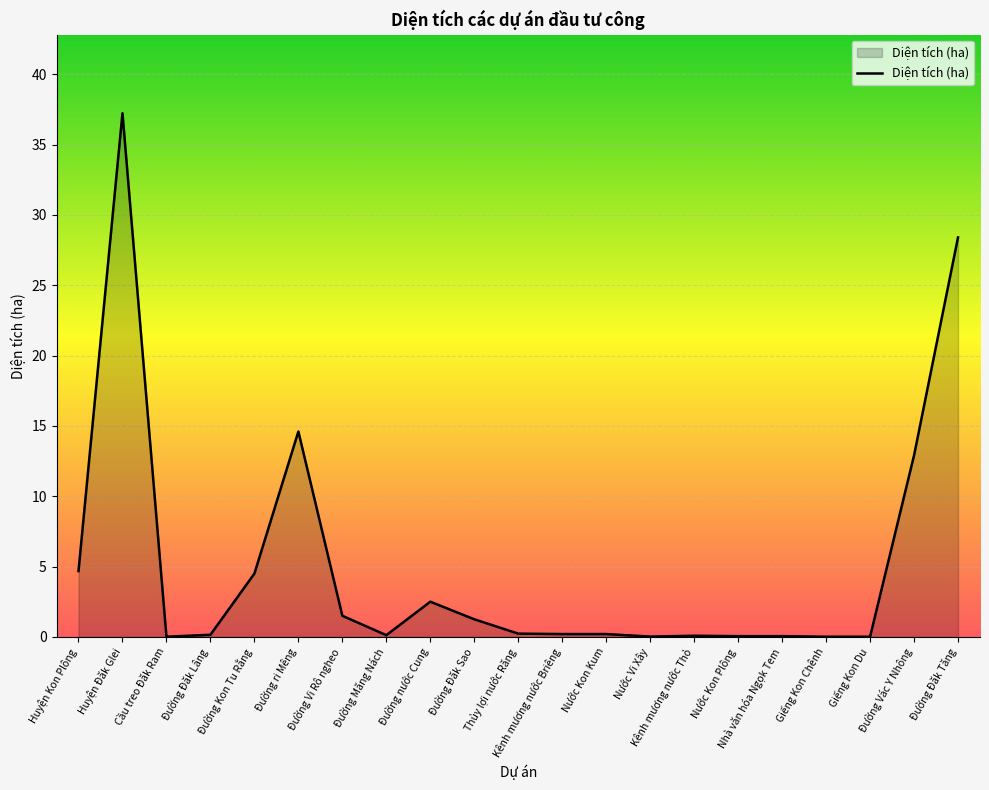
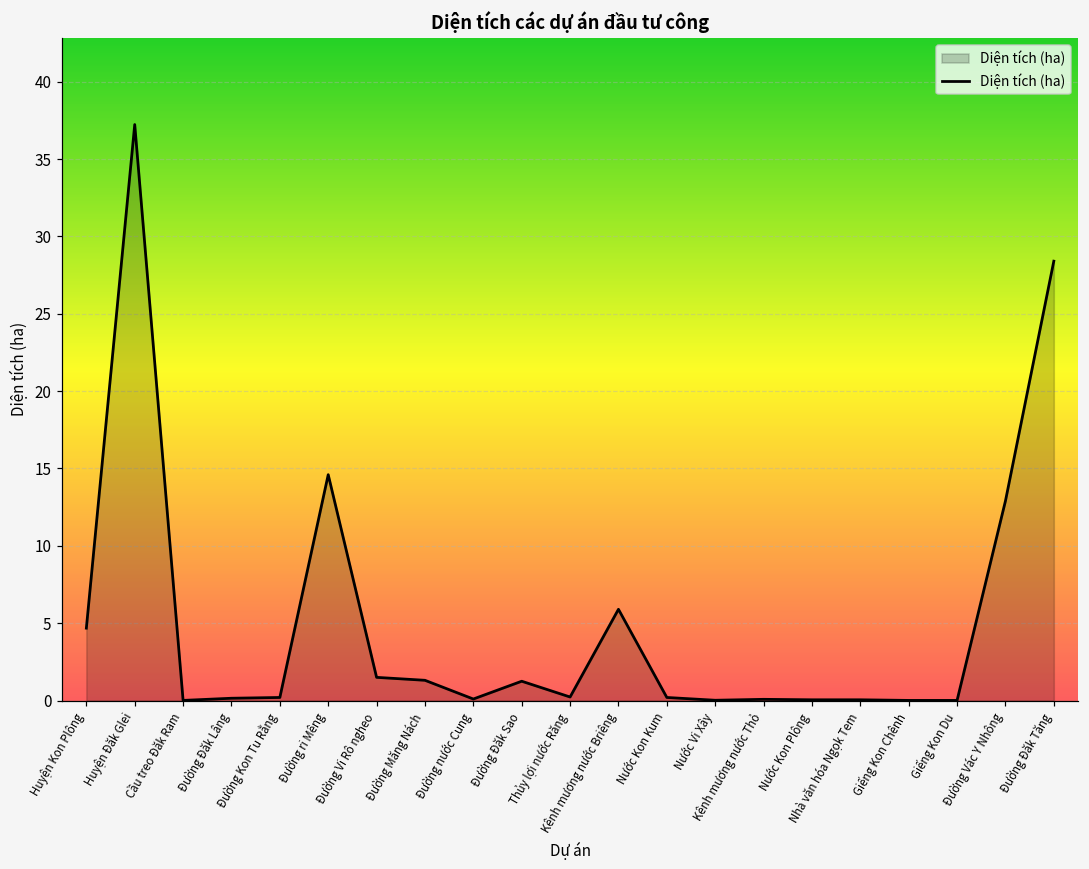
Đường Kon Tu Rằng: 4.5 -> 0.2
Đường Măng Nách: 0.1 -> 1.3
Đường nước Cung: 2.5 -> 0.1
Kênh mương nước Briêng: 0.2 -> 5.9
